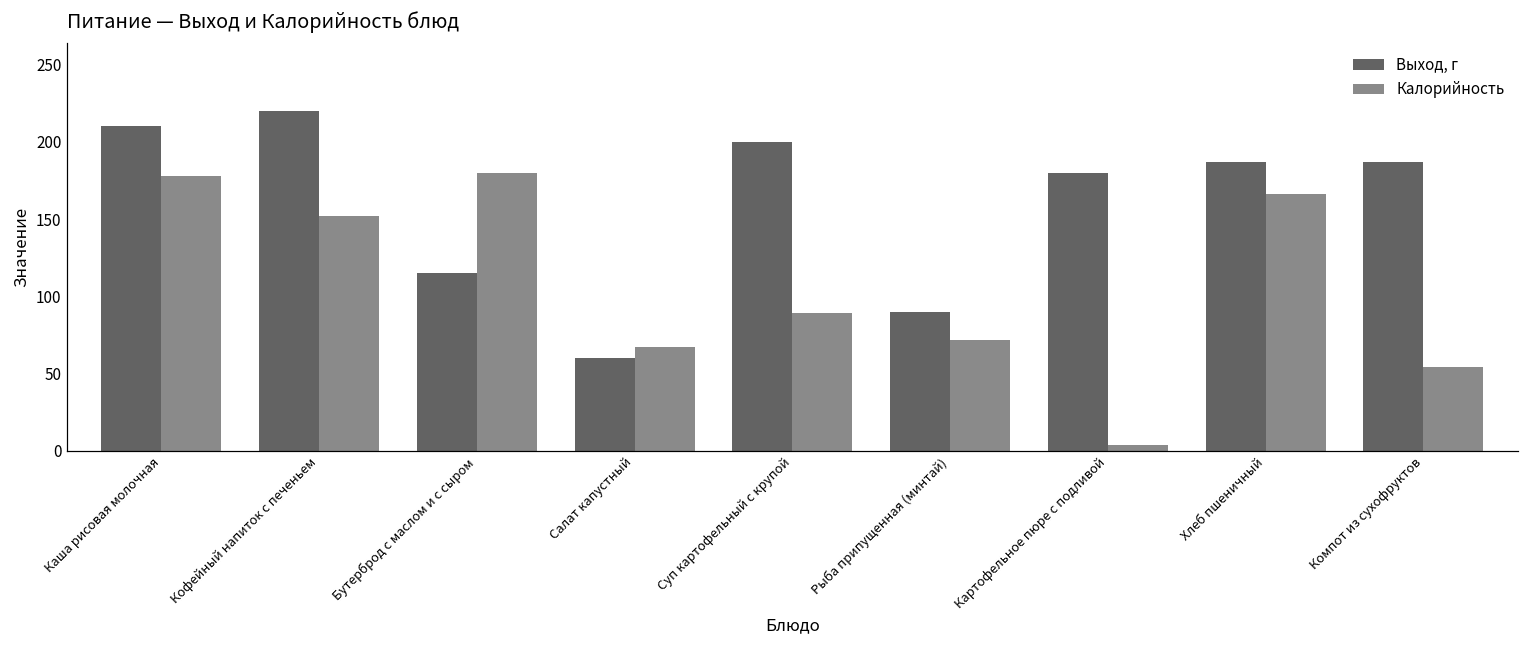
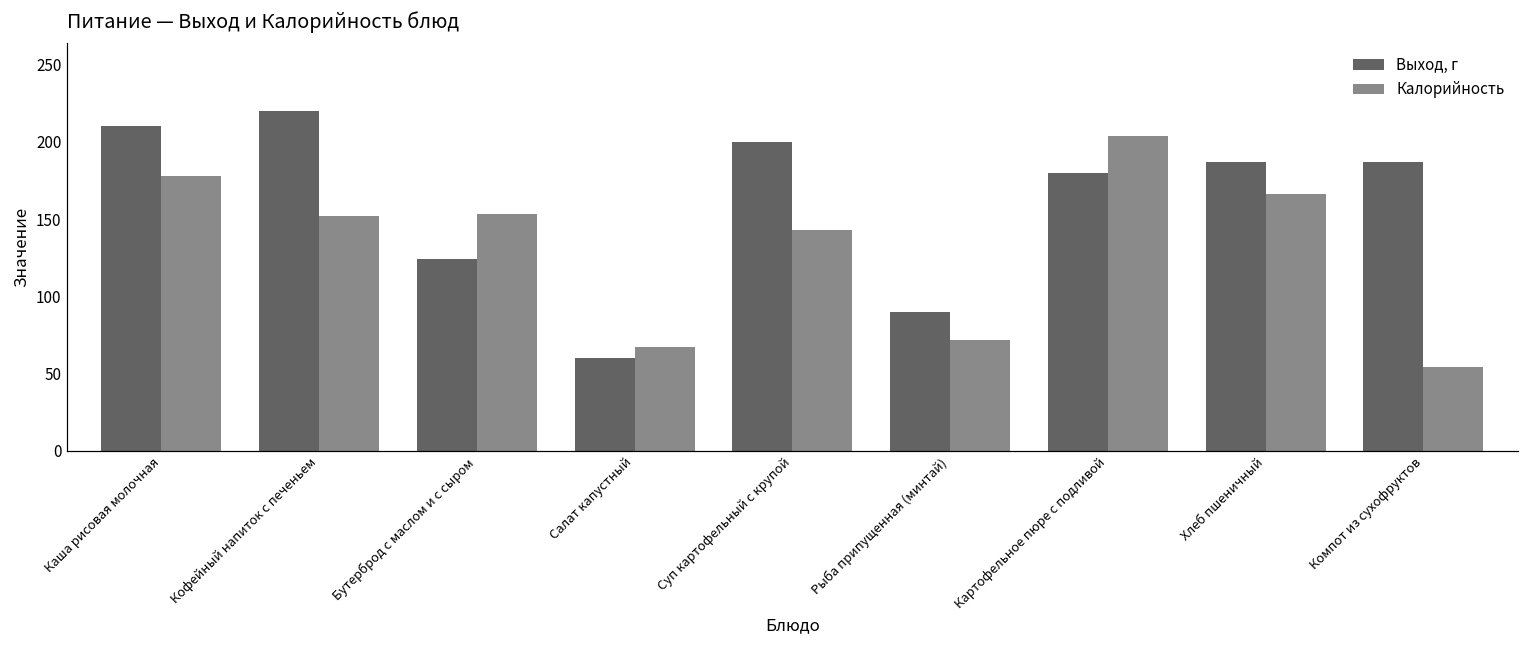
Выход, г, Бутерброд с маслом и с сыром: 115 -> 124
Калорийность, Бутерброд с маслом и с сыром: 180 -> 153
Калорийность, Суп картофельный с крупой: 89 -> 143
Калорийность, Картофельное пюре с подливой: 4 -> 204
